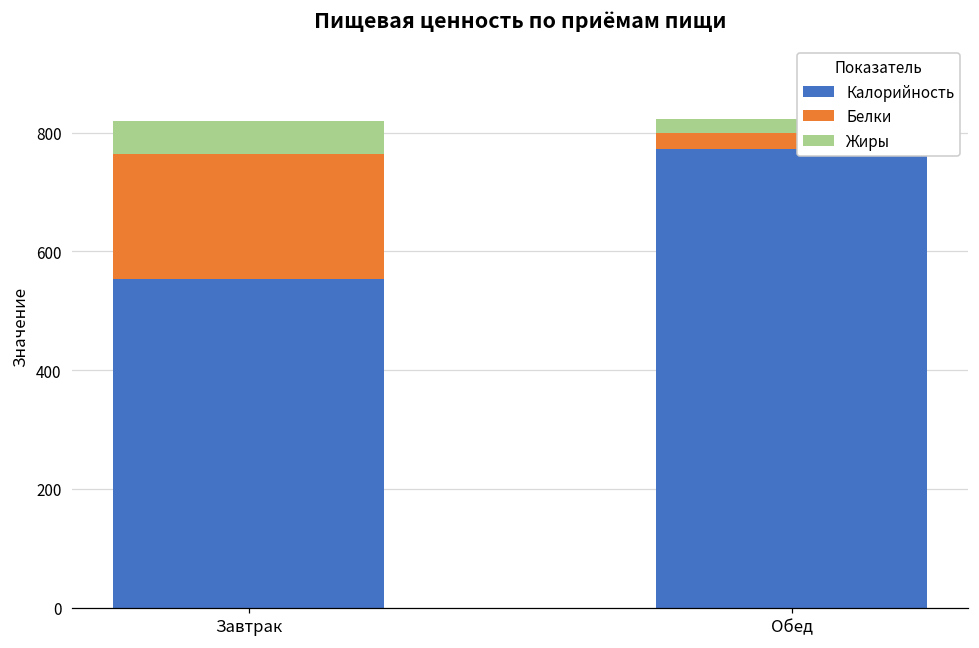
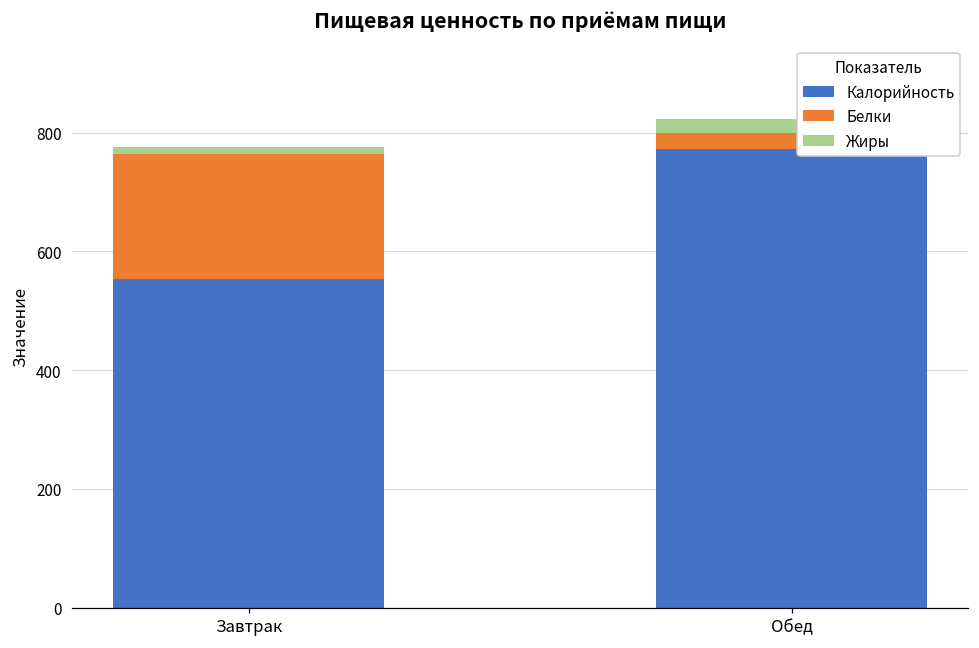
Жиры, Завтрак: 50 -> 10
